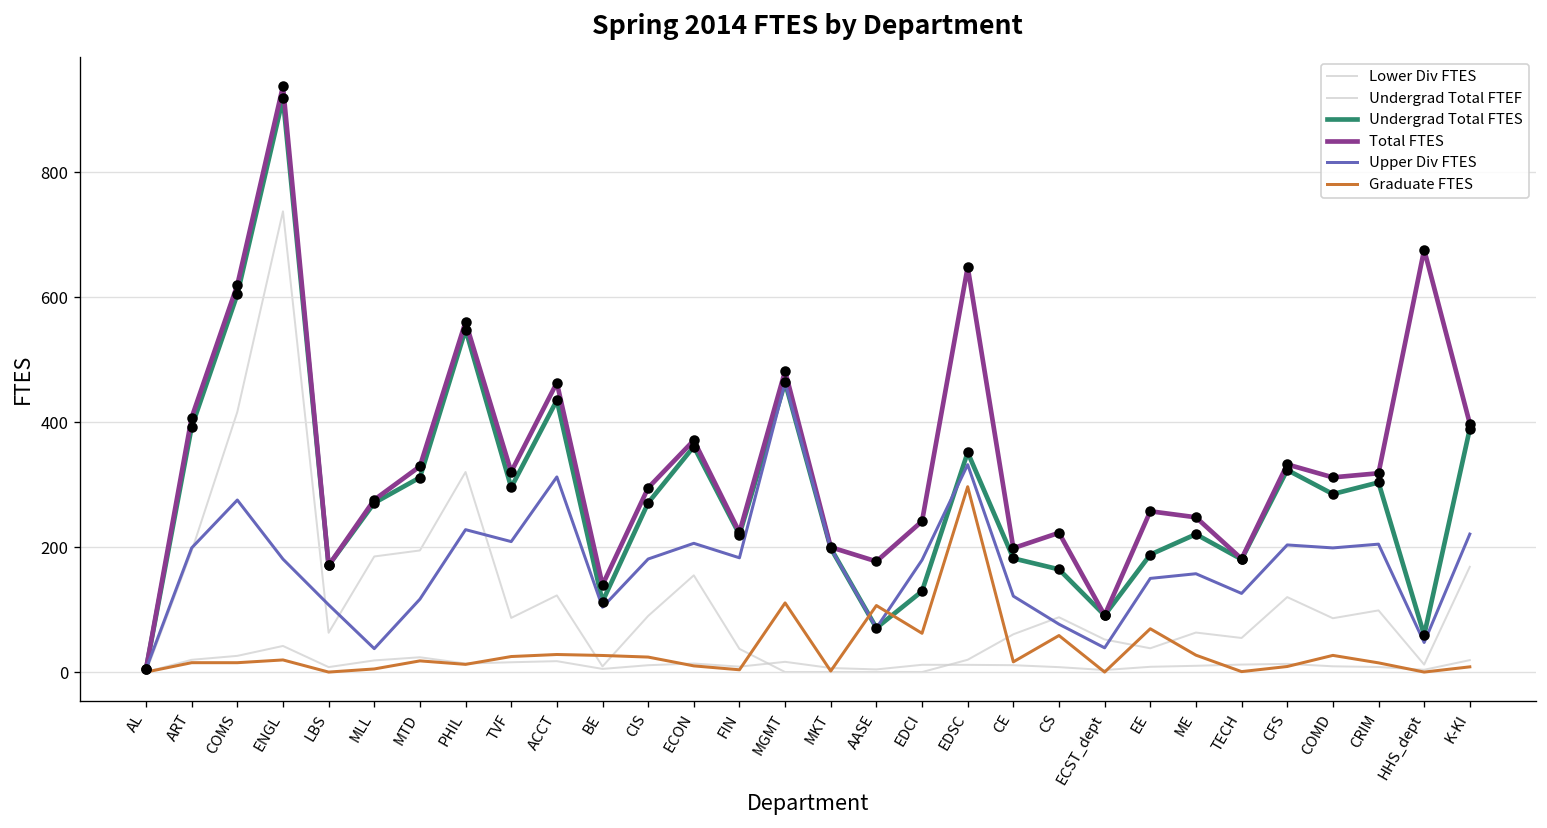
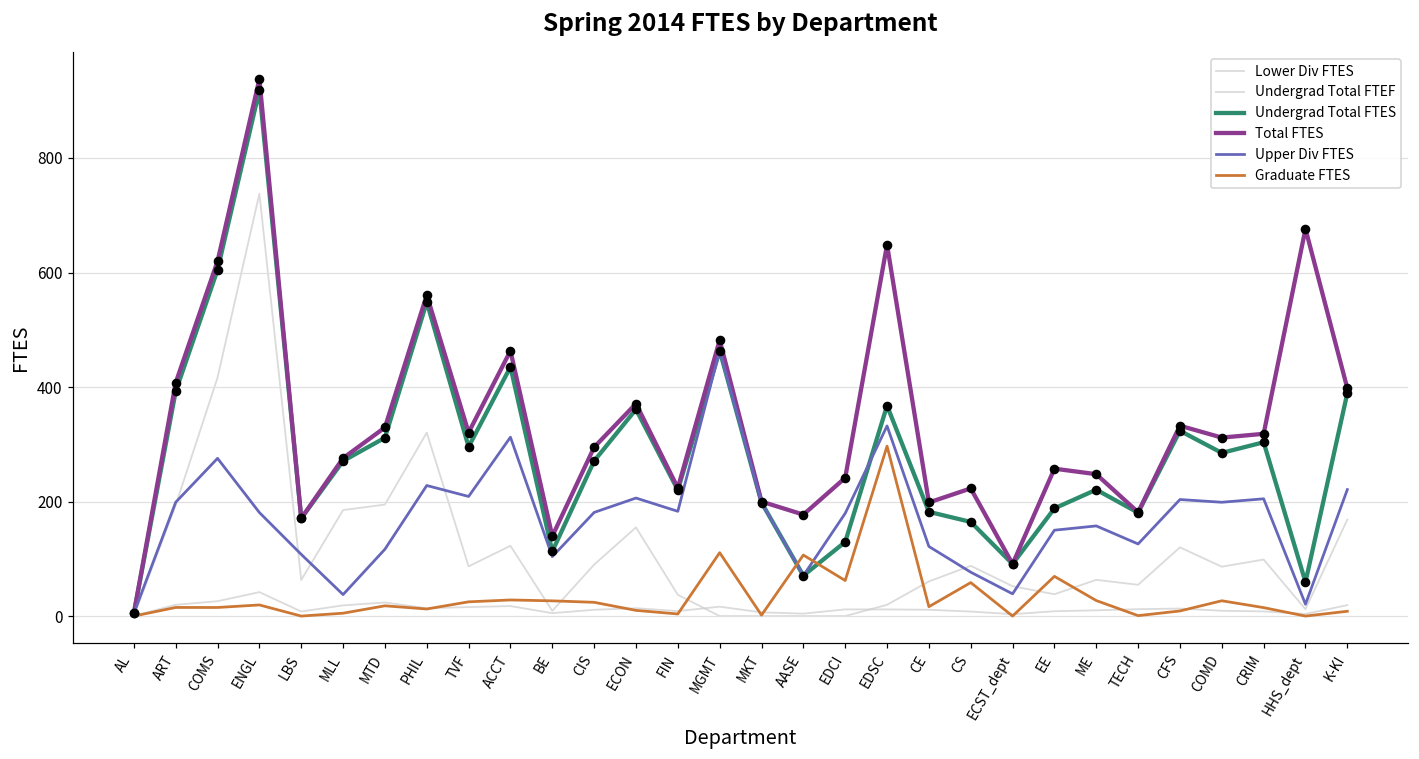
Undergrad Total FTES, EDSC: 350 -> 370
Upper Div FTES, HHS_dept: 50 -> 20
